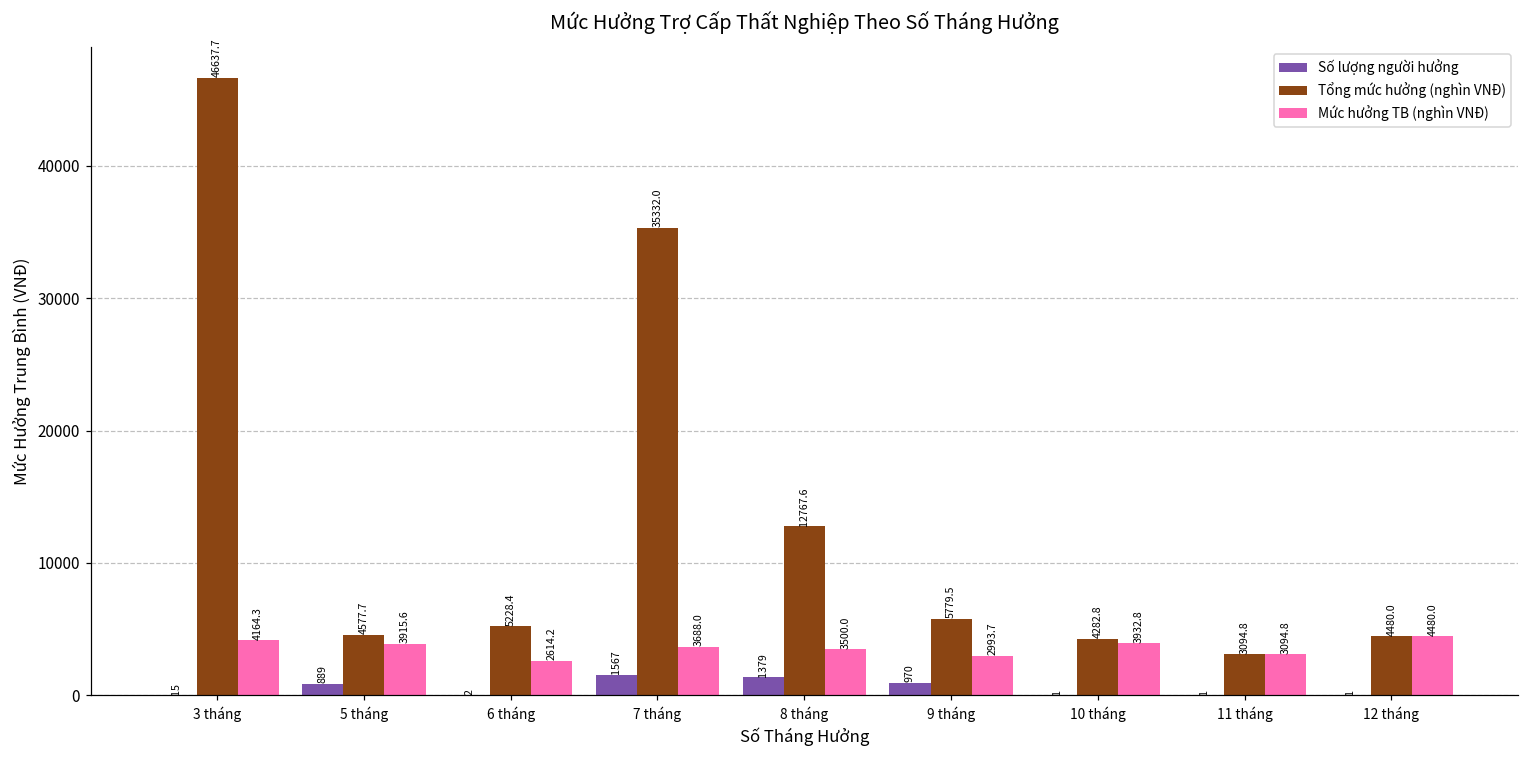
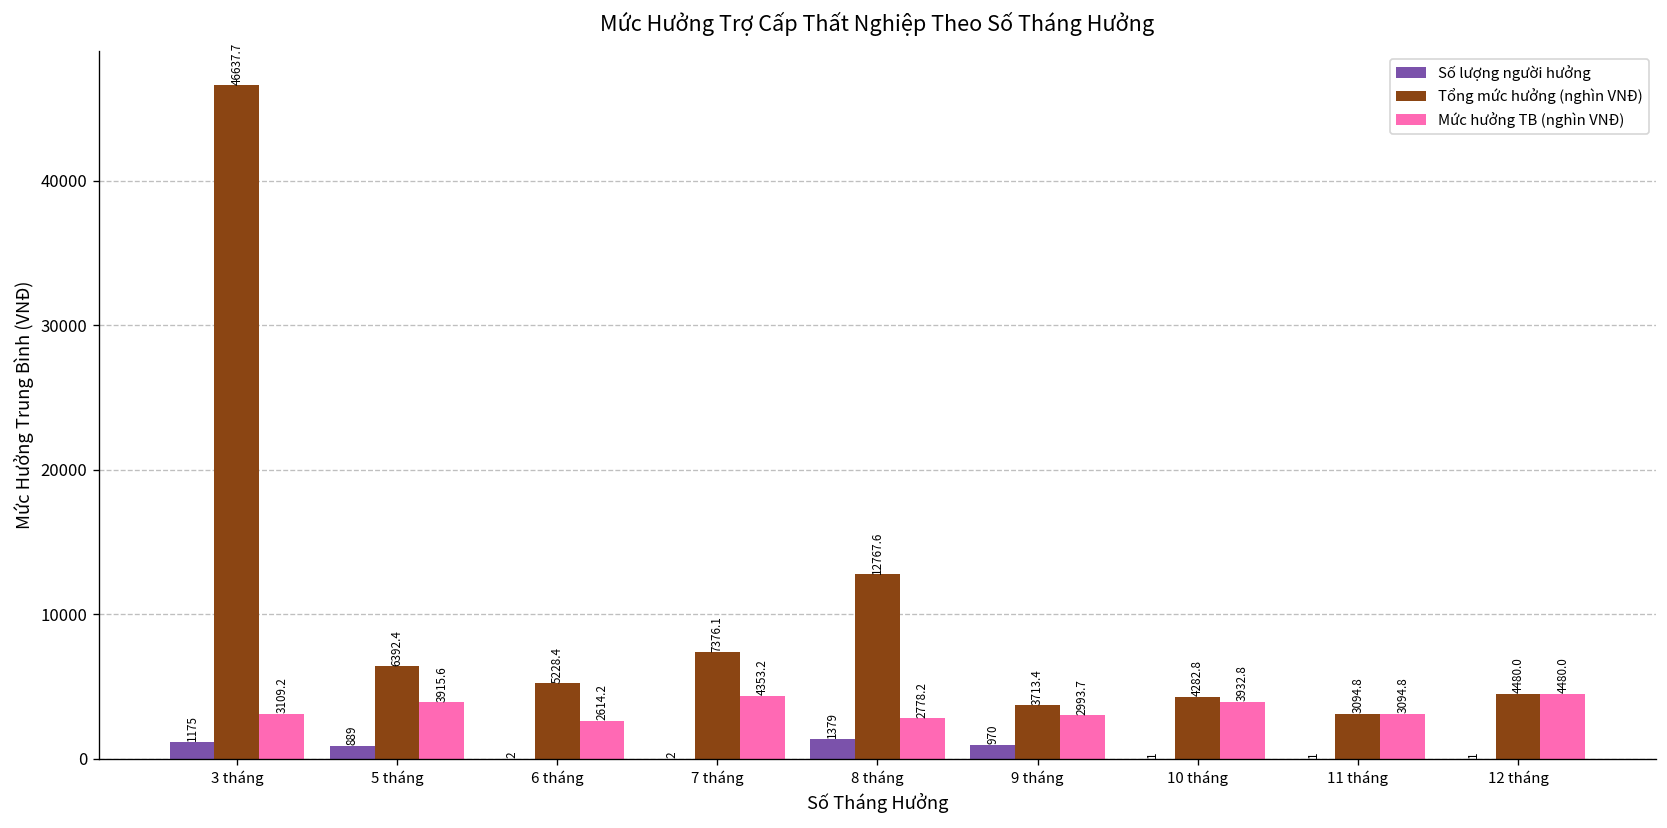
Số lượng người hưởng, 3 tháng: 15 -> 1175
Mức hưởng TB (nghìn VNĐ), 3 tháng: 4164.3 -> 3109.2
Tổng mức hưởng (nghìn VNĐ), 5 tháng: 4577.7 -> 6392.4
Số lượng người hưởng, 7 tháng: 1567 -> 2
Tổng mức hưởng (nghìn VNĐ), 7 tháng: 35332.0 -> 7376.1
Mức hưởng TB (nghìn VNĐ), 7 tháng: 3688.0 -> 4353.2
Mức hưởng TB (nghìn VNĐ), 8 tháng: 3500.0 -> 2778.2
Tổng mức hưởng (nghìn VNĐ), 9 tháng: 5779.5 -> 3713.4
